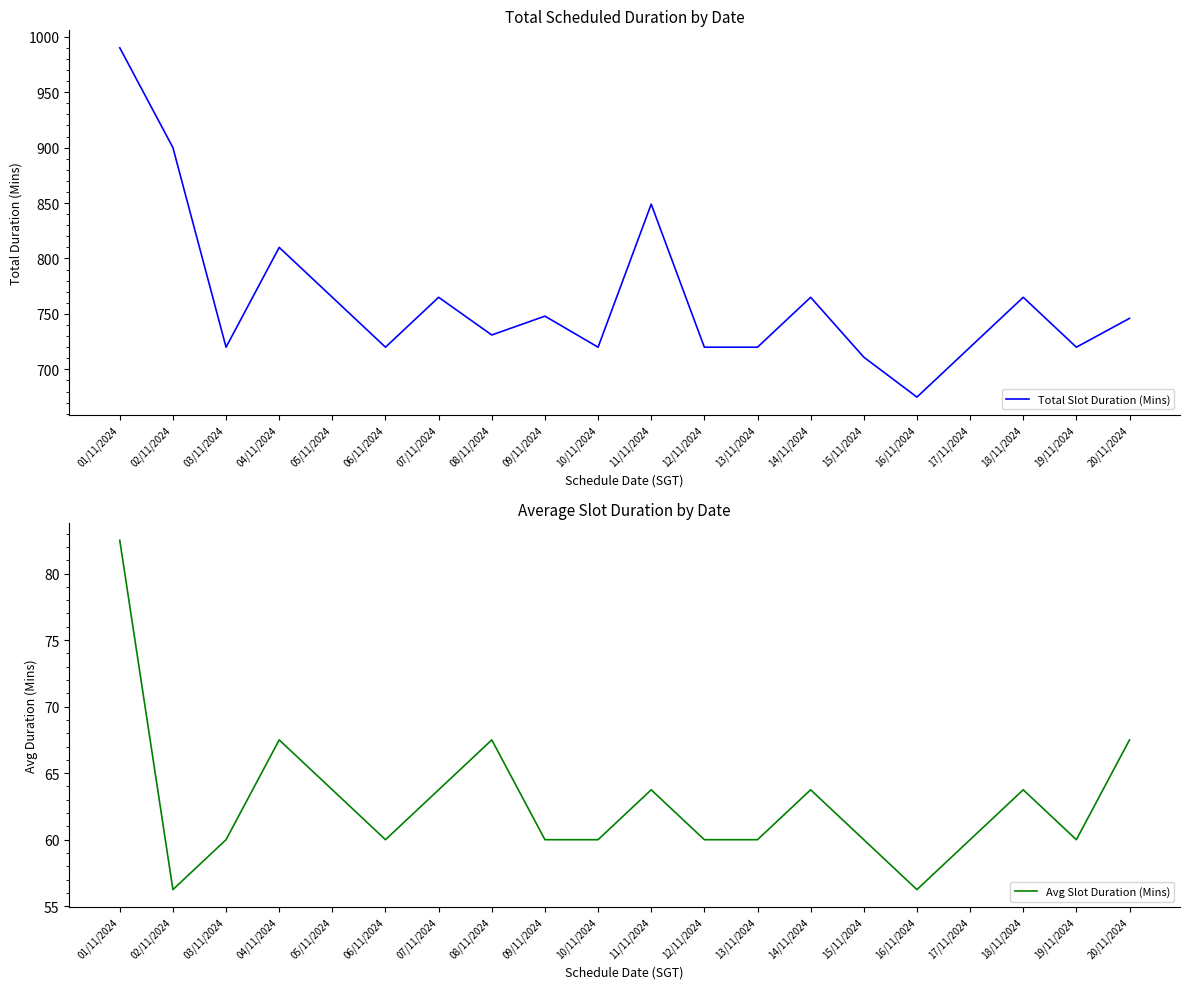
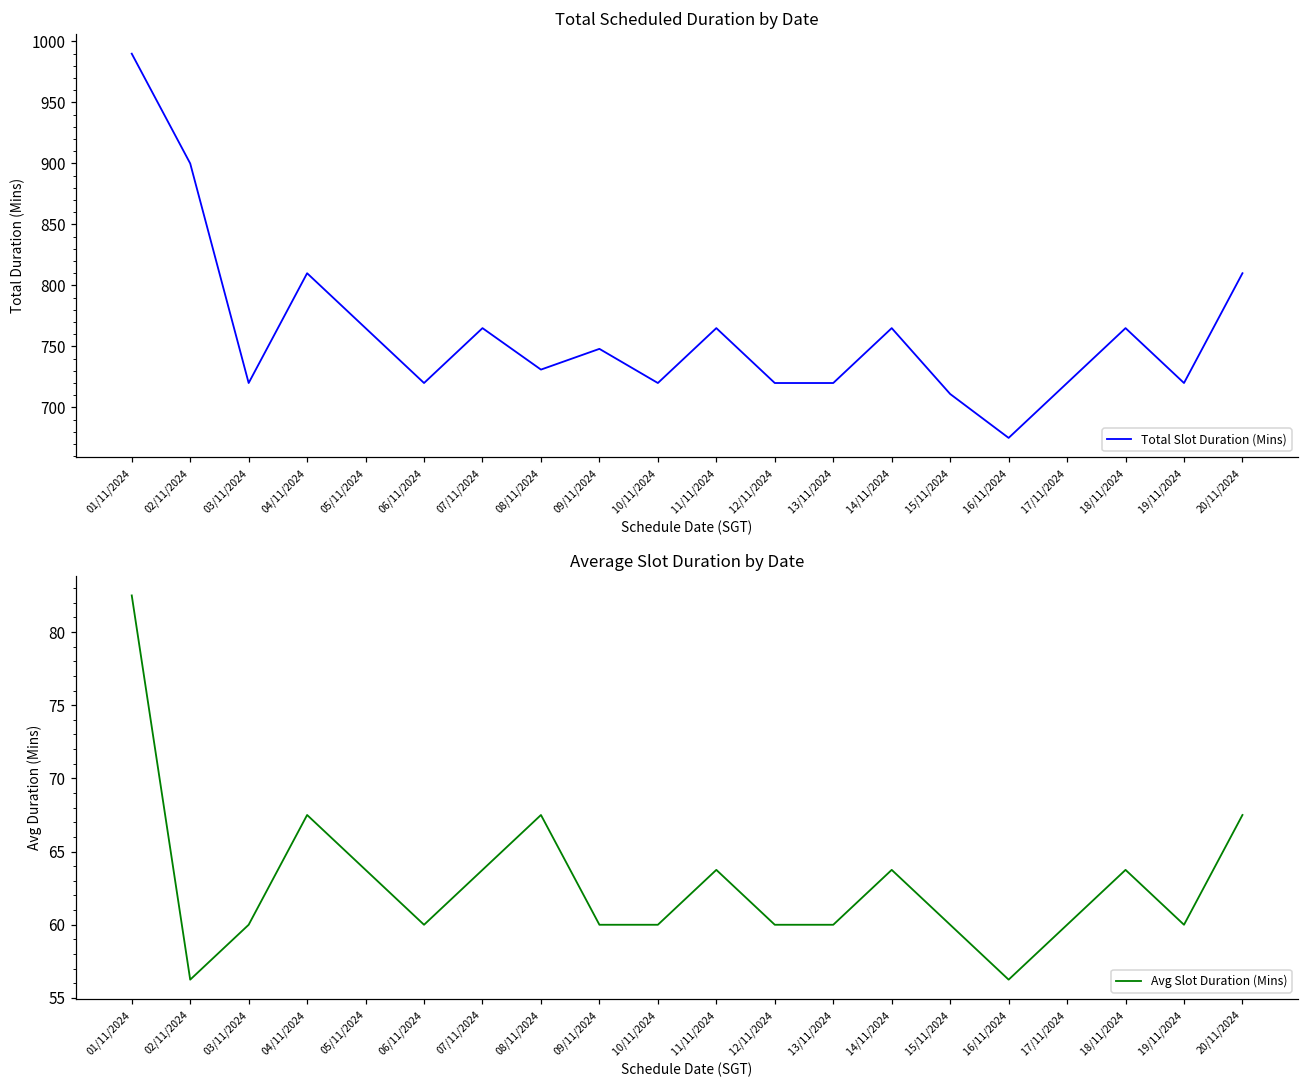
Total Scheduled Duration by Date, 11/11/2024: 849 -> 765
Total Scheduled Duration by Date, 20/11/2024: 746 -> 810
